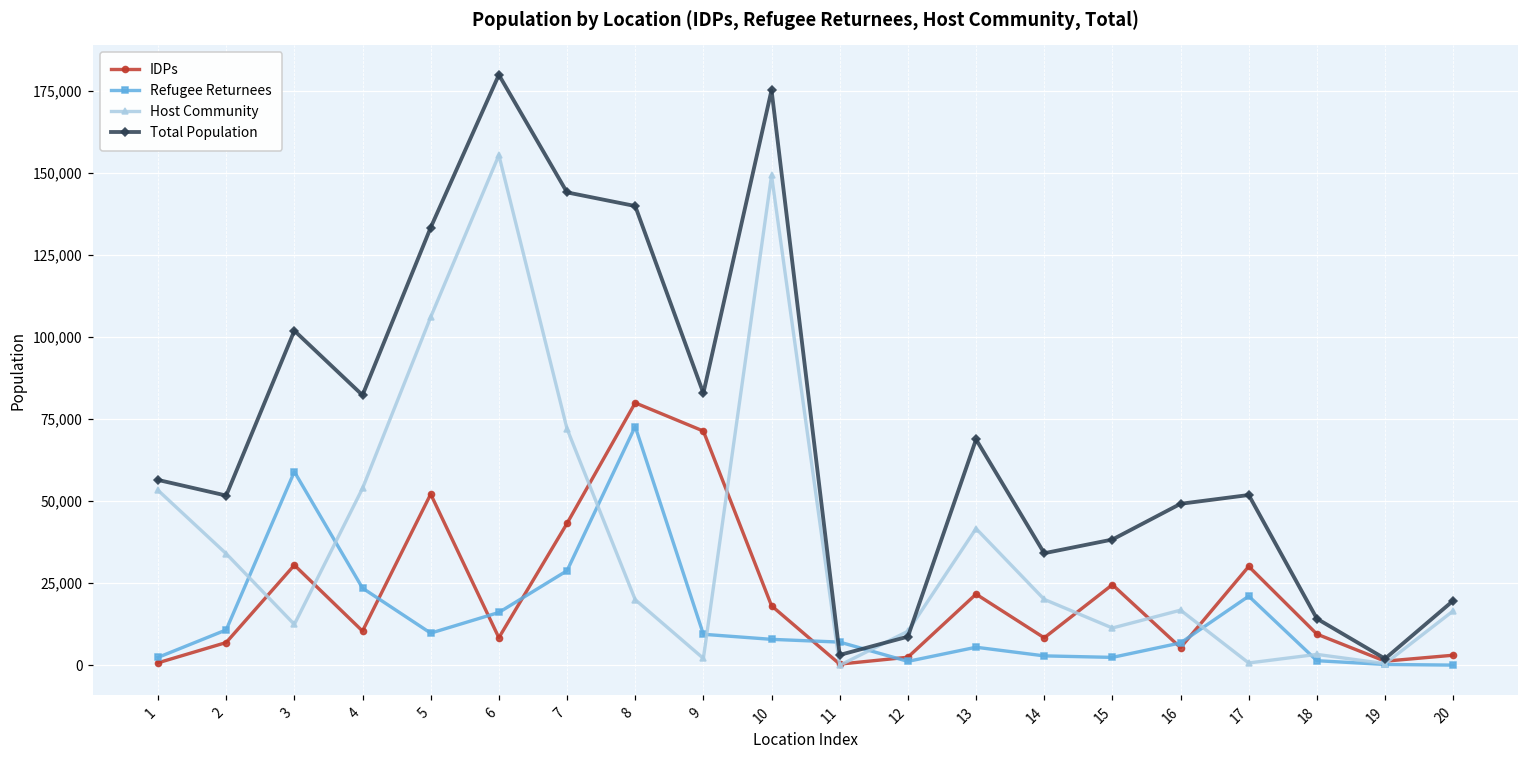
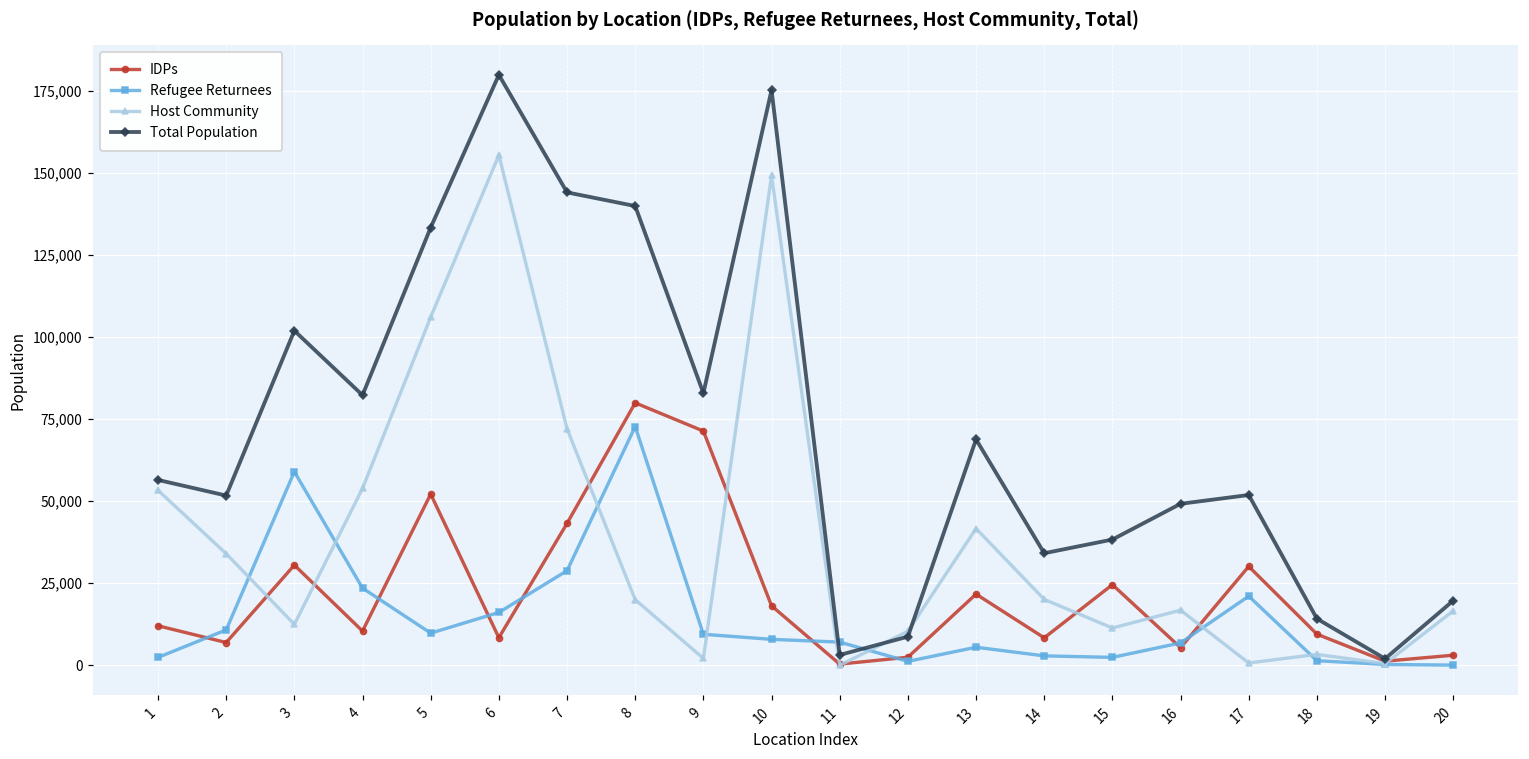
IDPs, 1: 1,000 -> 12,000
